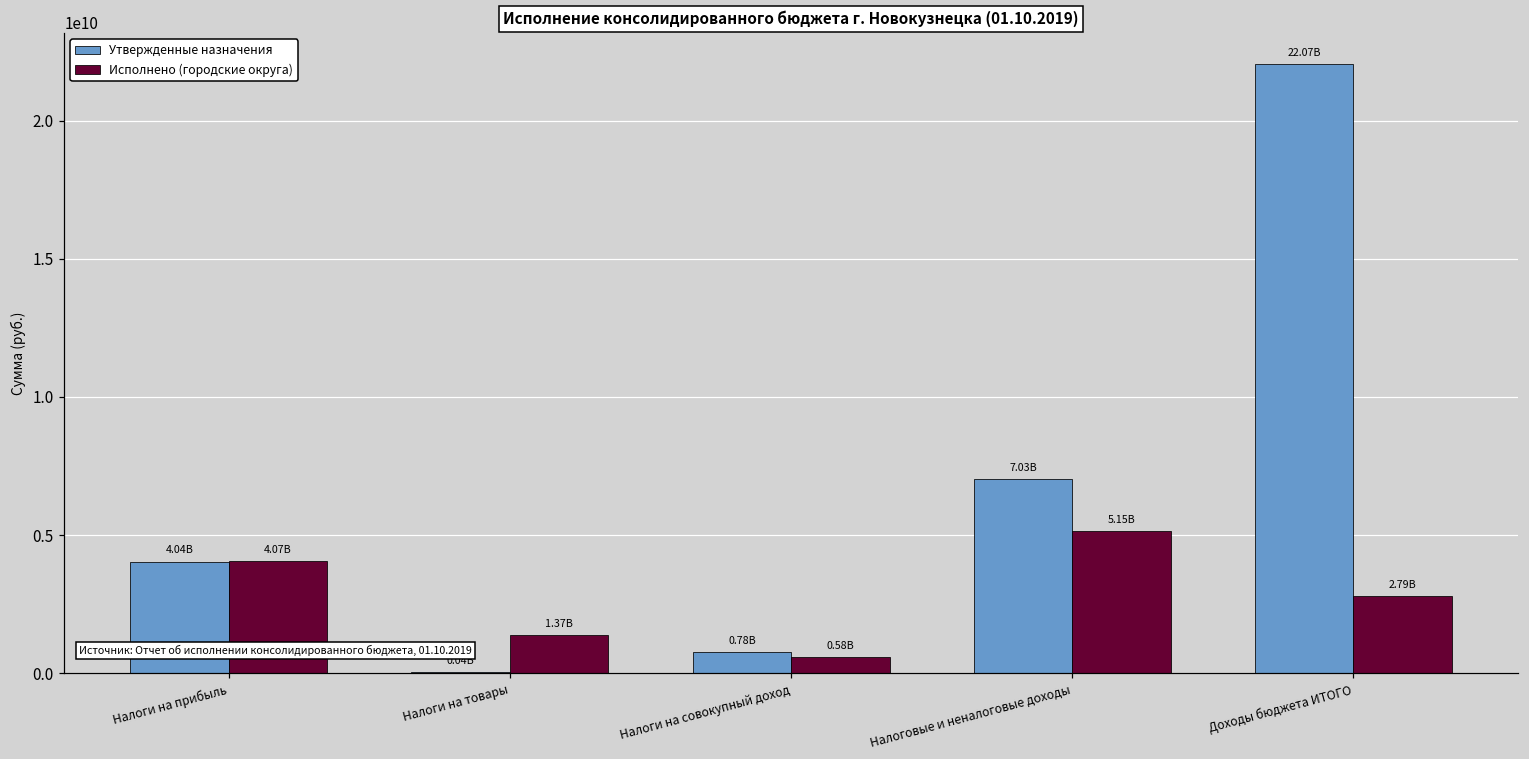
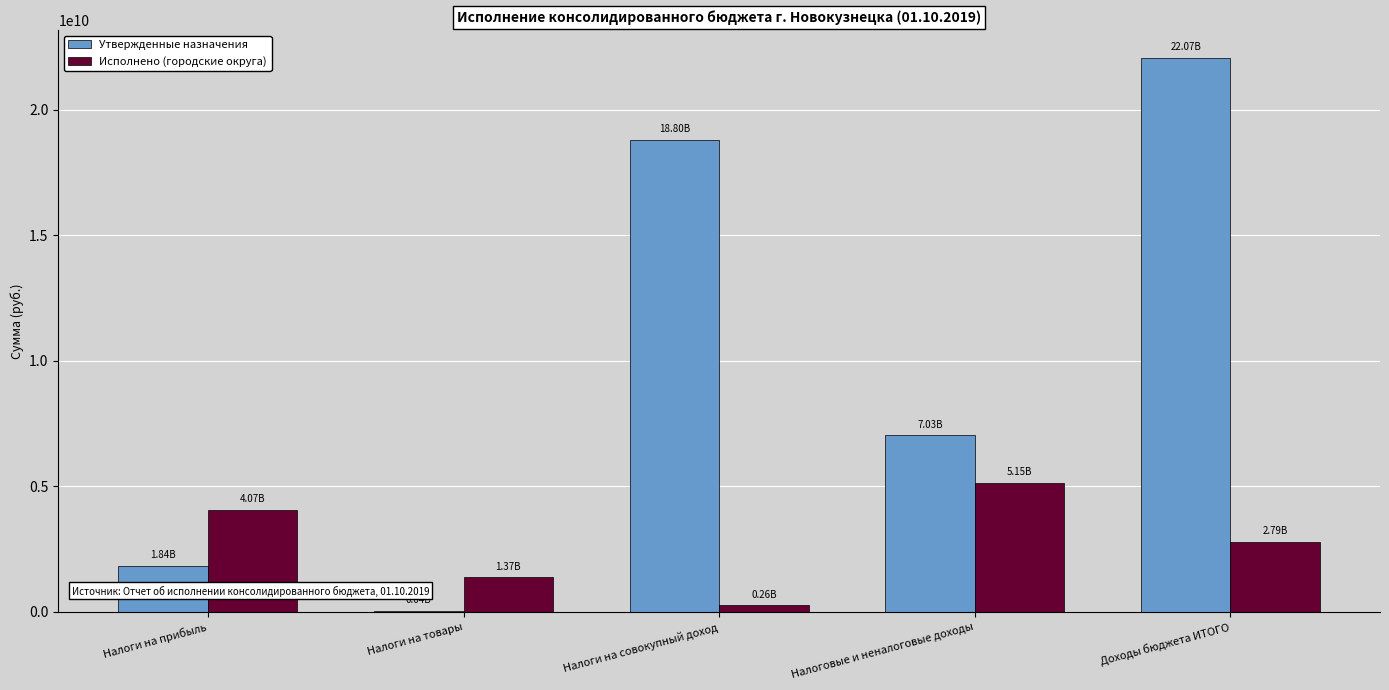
Утвержденные назначения, Налоги на прибыль: 4.04B -> 1.84B
Утвержденные назначения, Налоги на совокупный доход: 0.78B -> 18.80B
Исполнено (городские округа), Налоги на совокупный доход: 0.58B -> 0.26B
